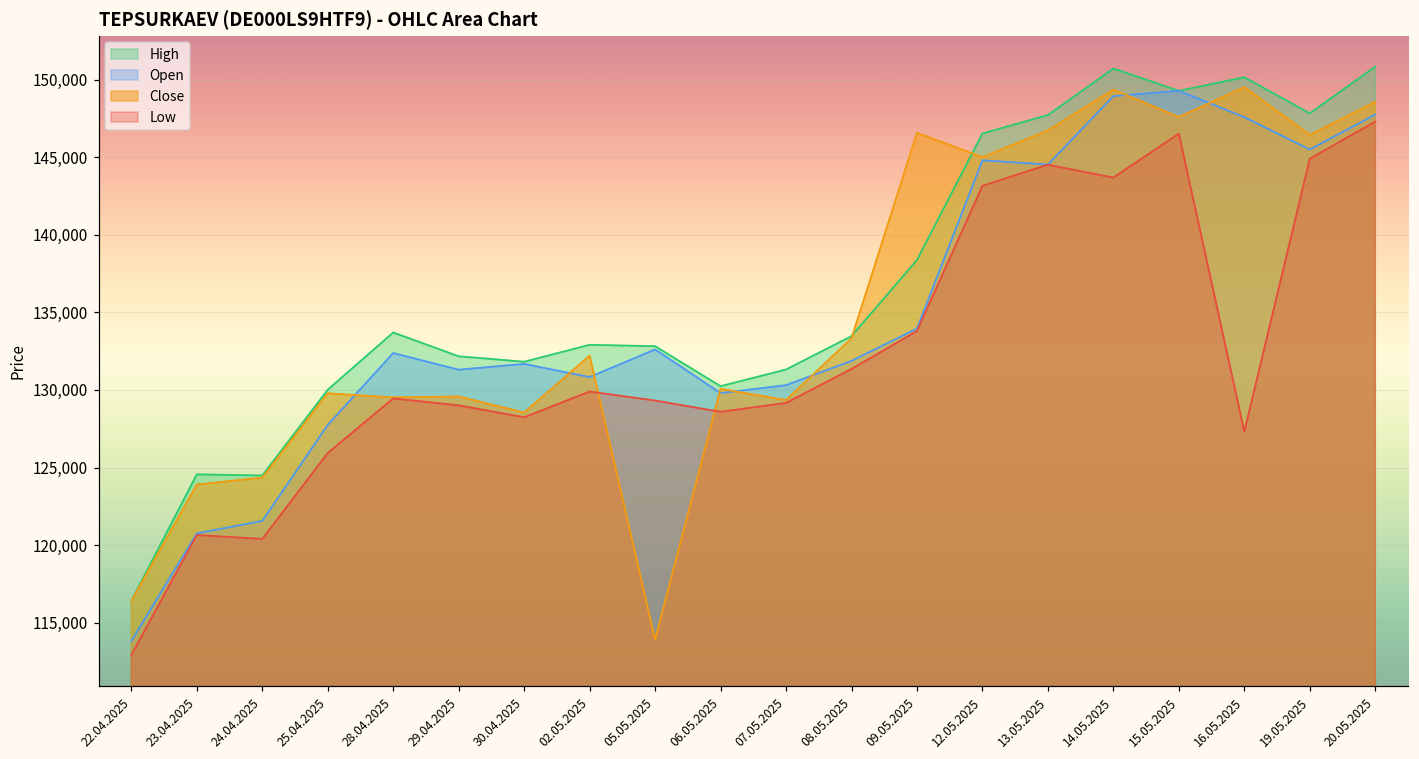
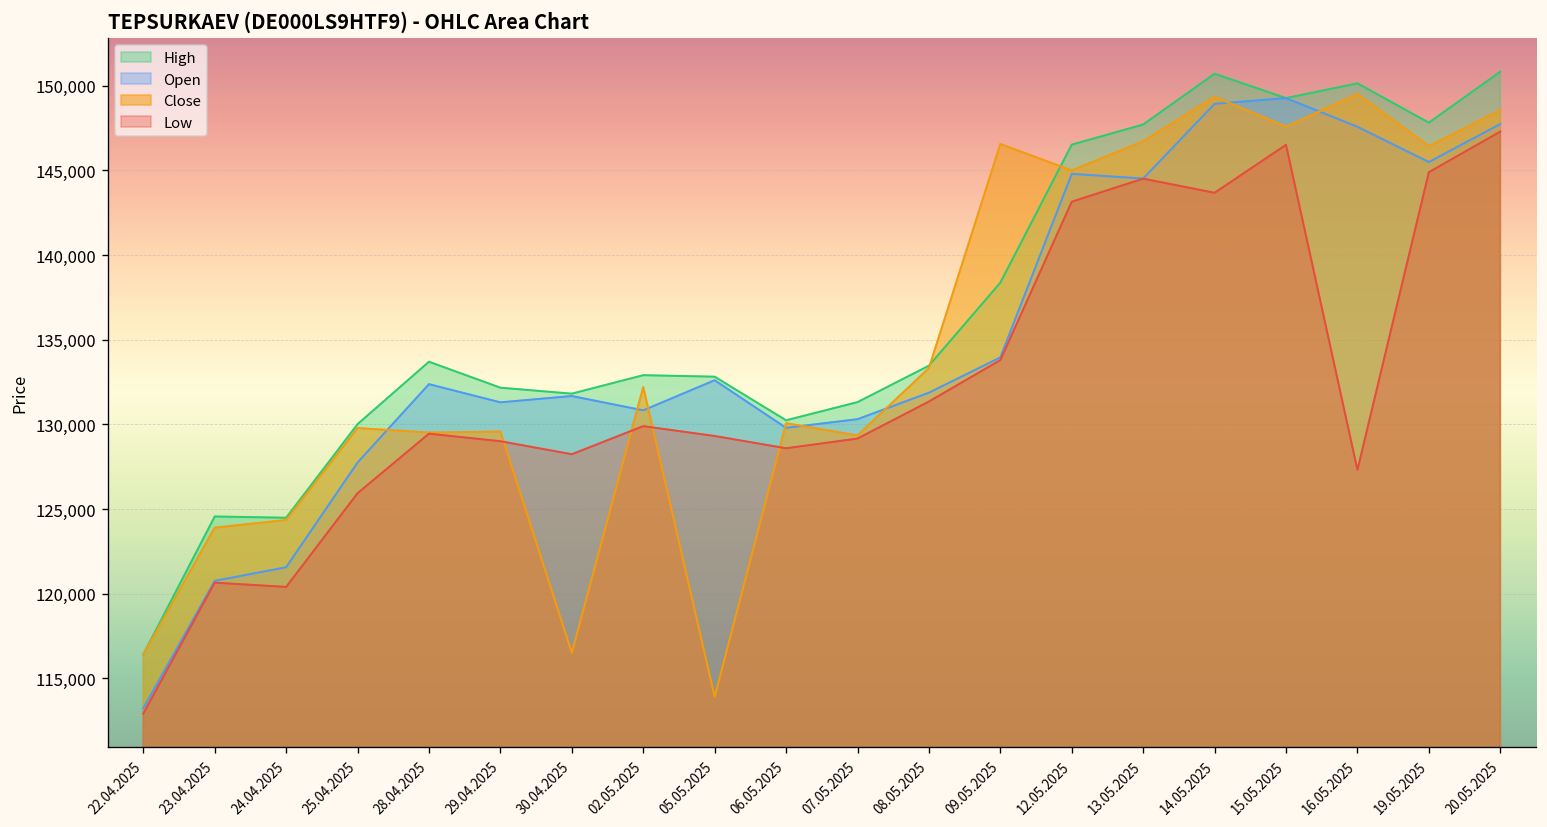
Open, 22.04.2025: 113,800 -> 113,200
Close, 30.04.2025: 128,500 -> 116,500
